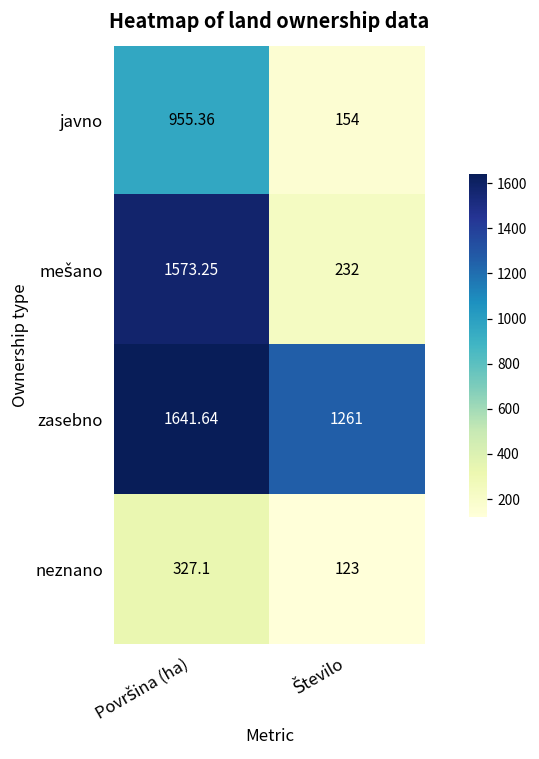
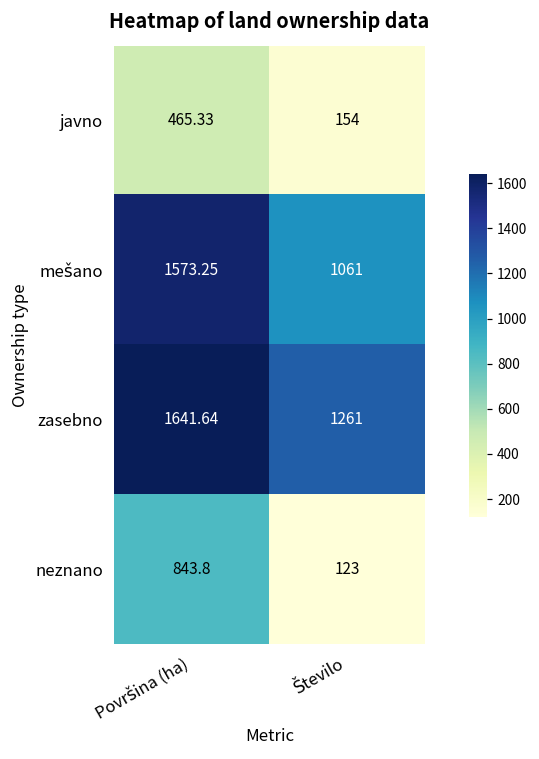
javno, Površina (ha): 955.36 -> 465.33
mešano, Število: 232 -> 1061
neznano, Površina (ha): 327.1 -> 843.8
